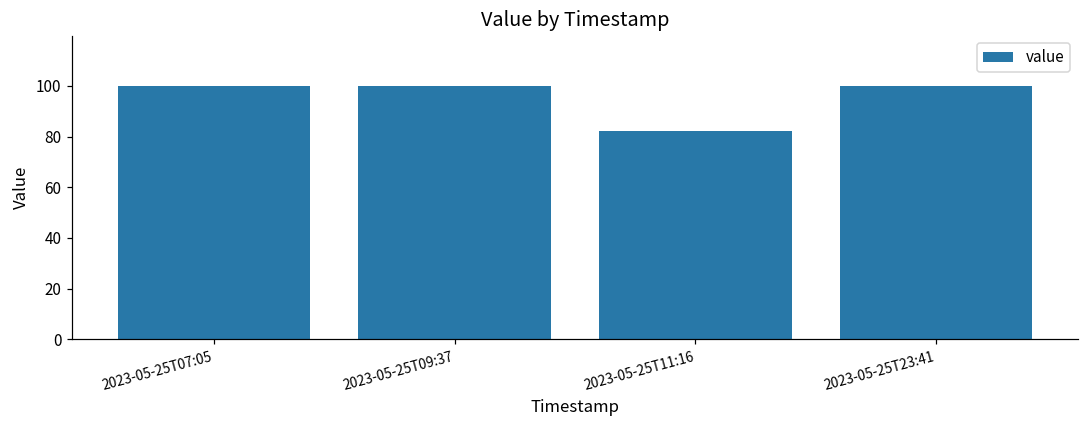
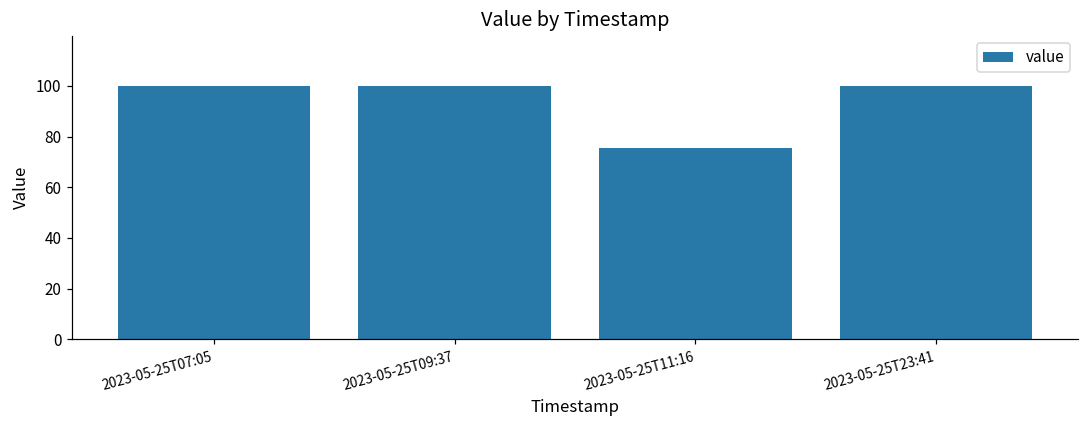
2023-05-25T11:16: 82 -> 76
